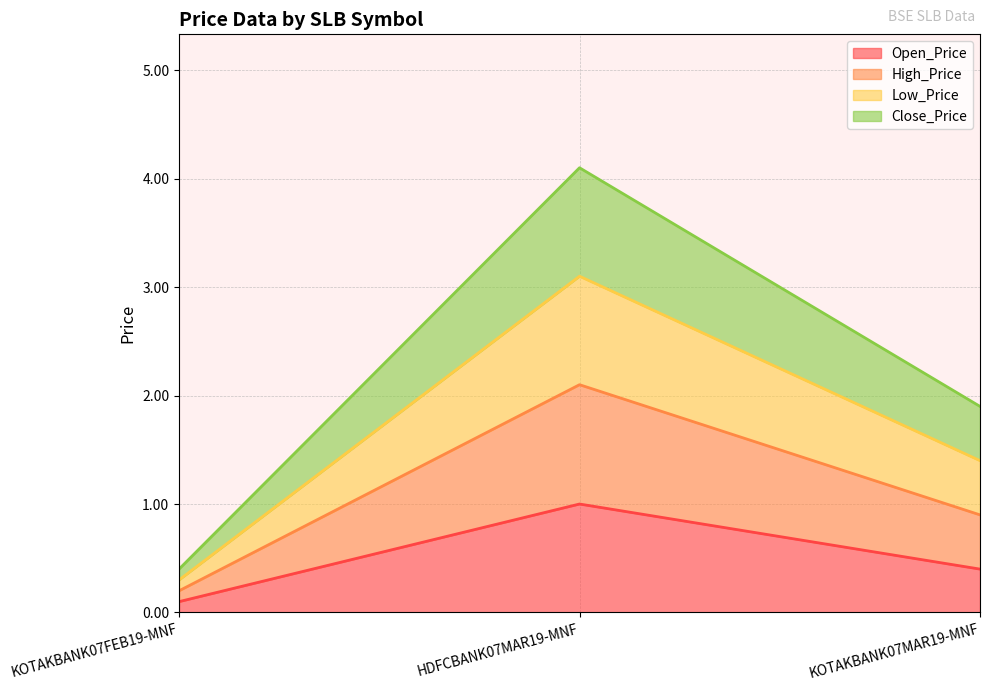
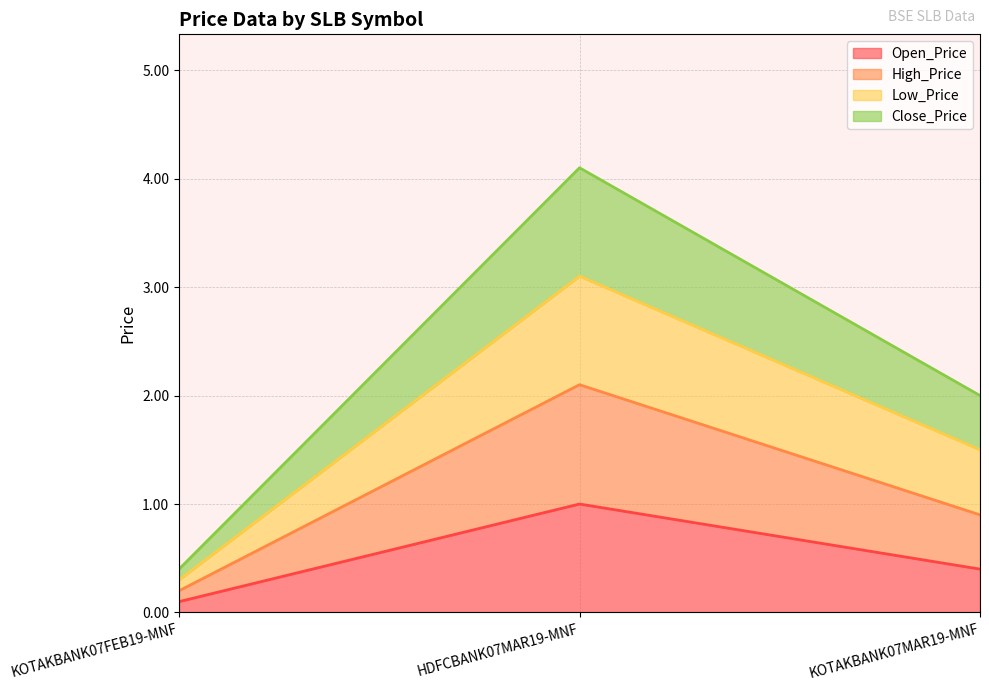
Low_Price, KOTAKBANK07MAR19-MNF: 0.5 -> 0.6
